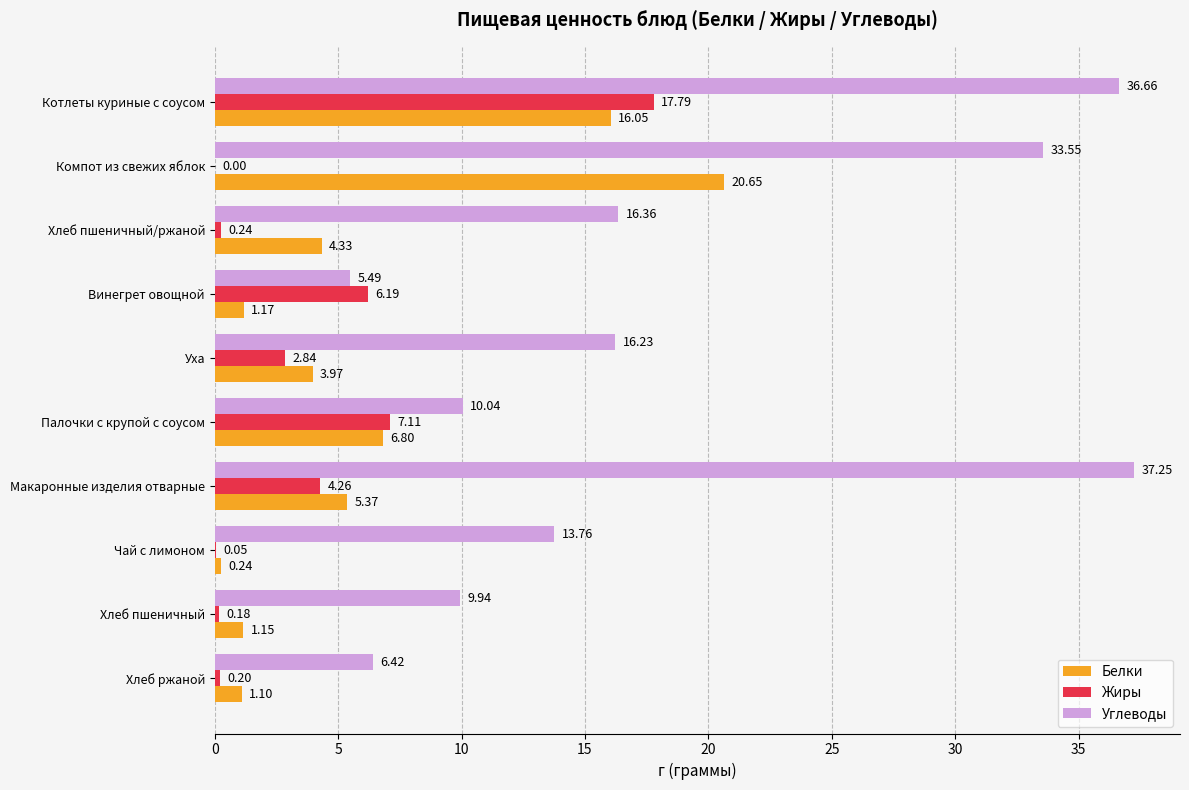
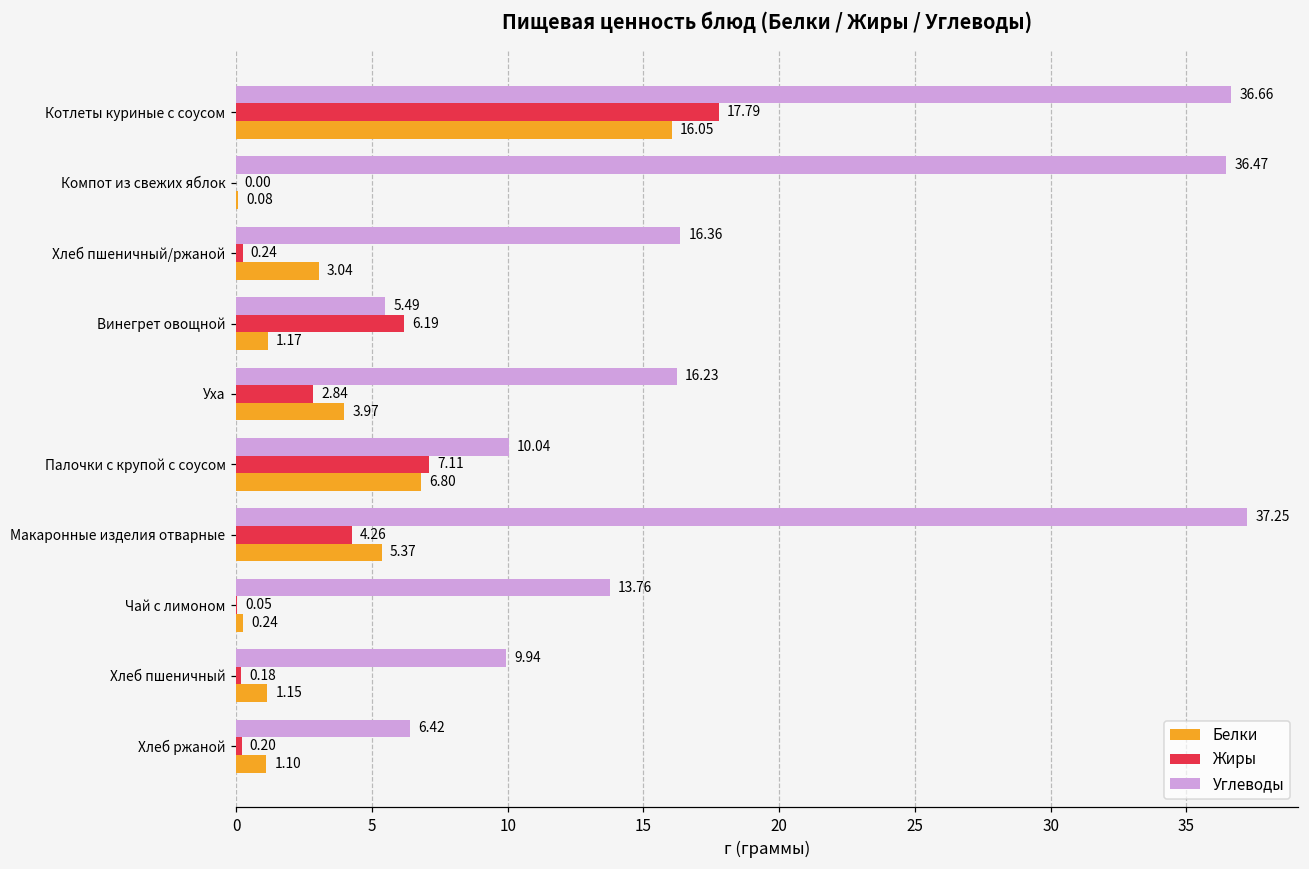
Углеводы, Компот из свежих яблок: 33.55 -> 36.47
Белки, Компот из свежих яблок: 20.65 -> 0.08
Белки, Хлеб пшеничный/ржаной: 4.33 -> 3.04
